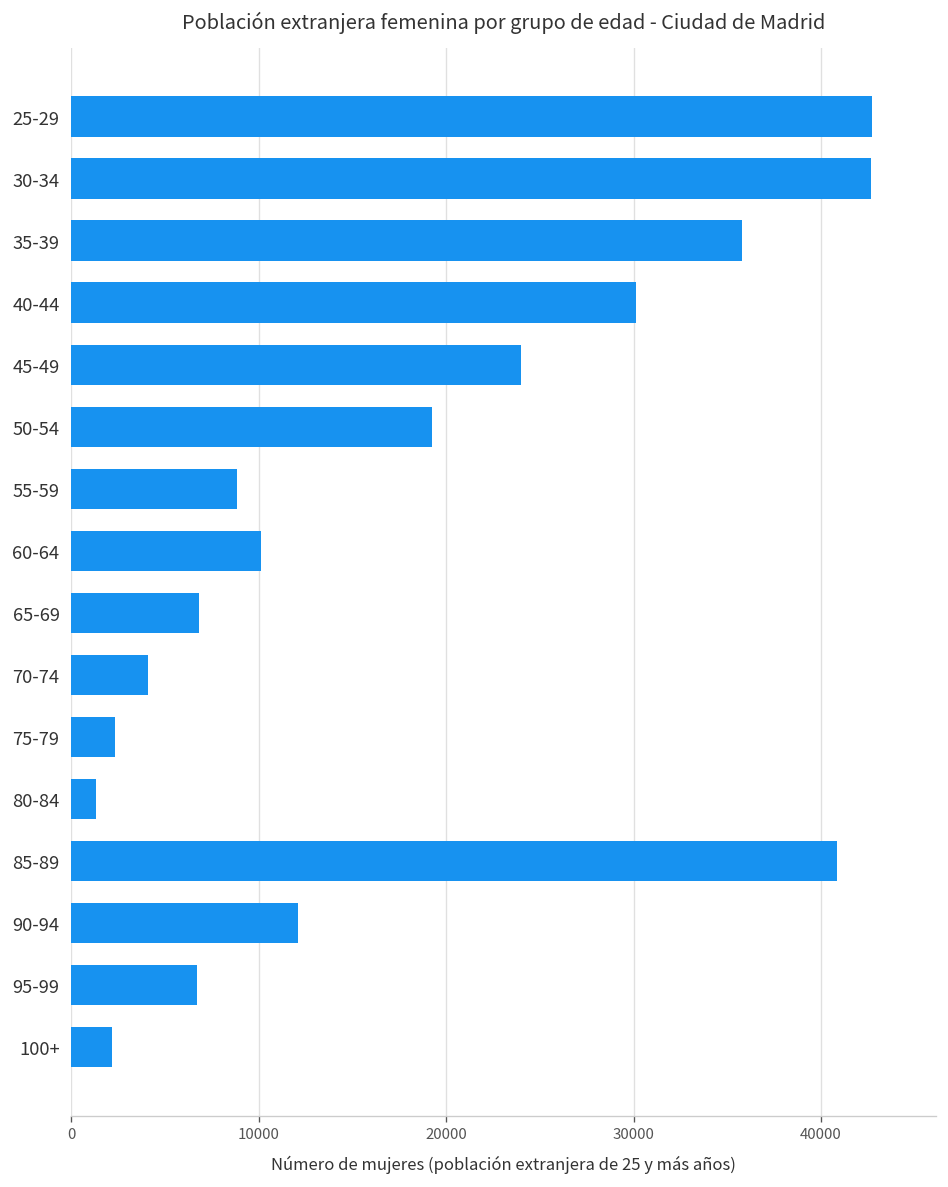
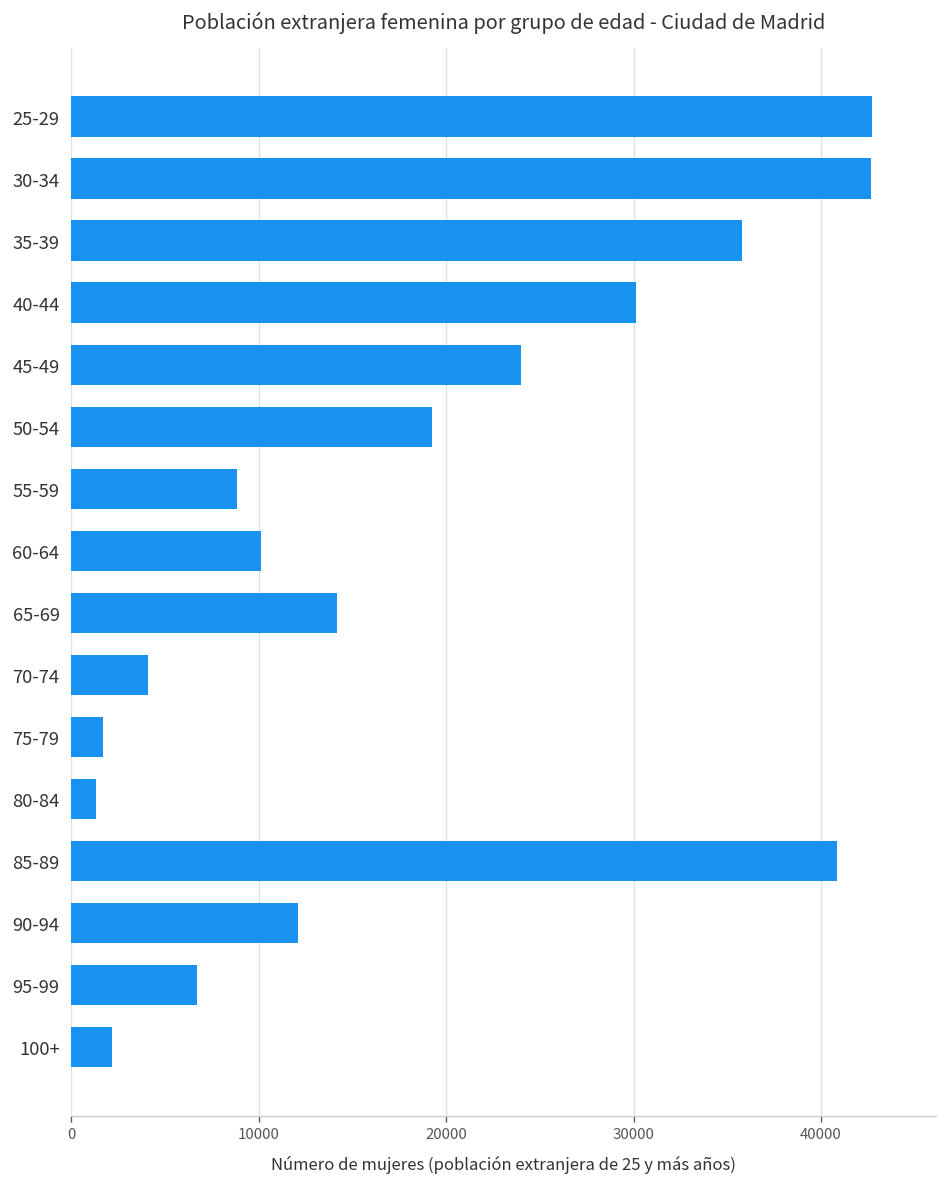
65-69: 6800 -> 14200
75-79: 2300 -> 1700
